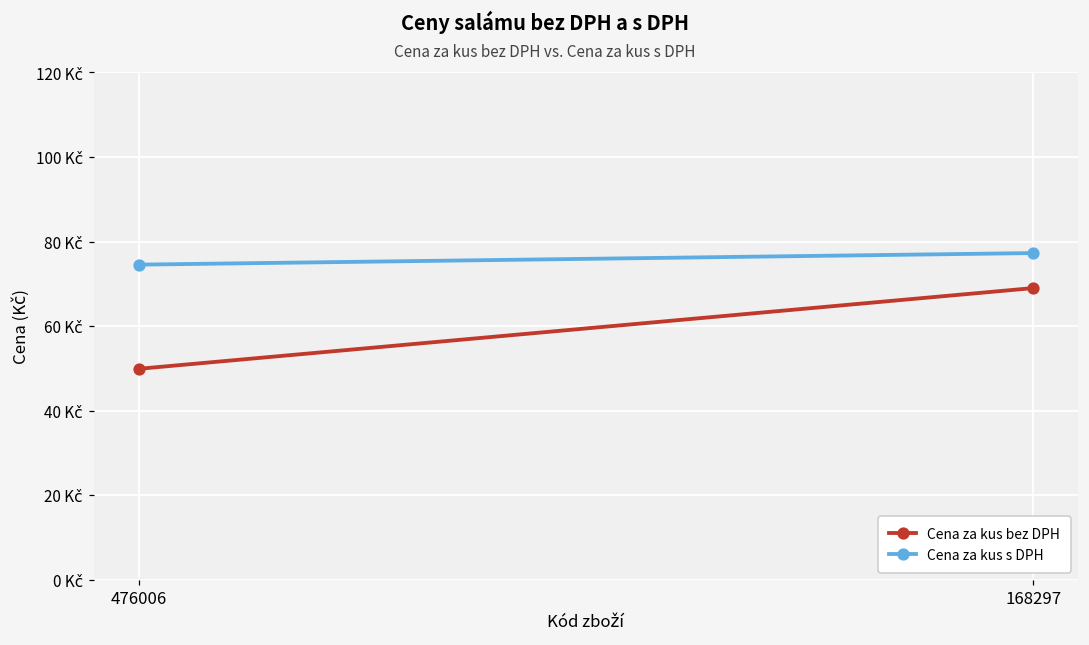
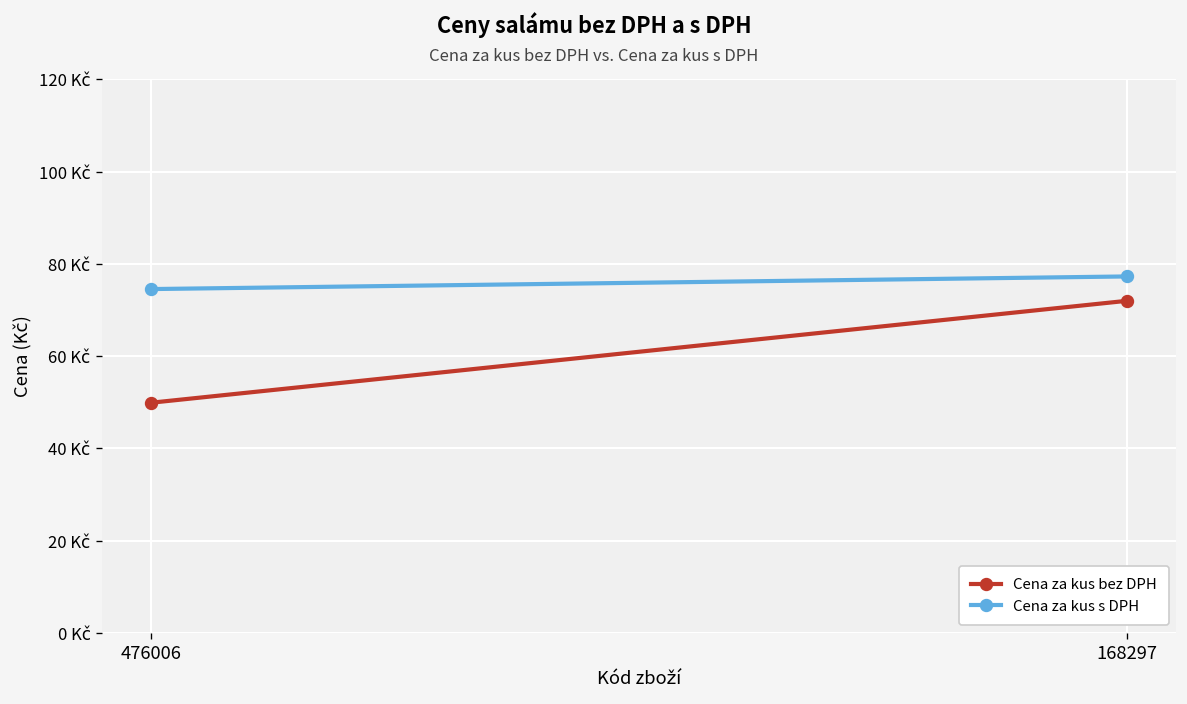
Cena za kus bez DPH, 168297: 69 Kč -> 72 Kč
